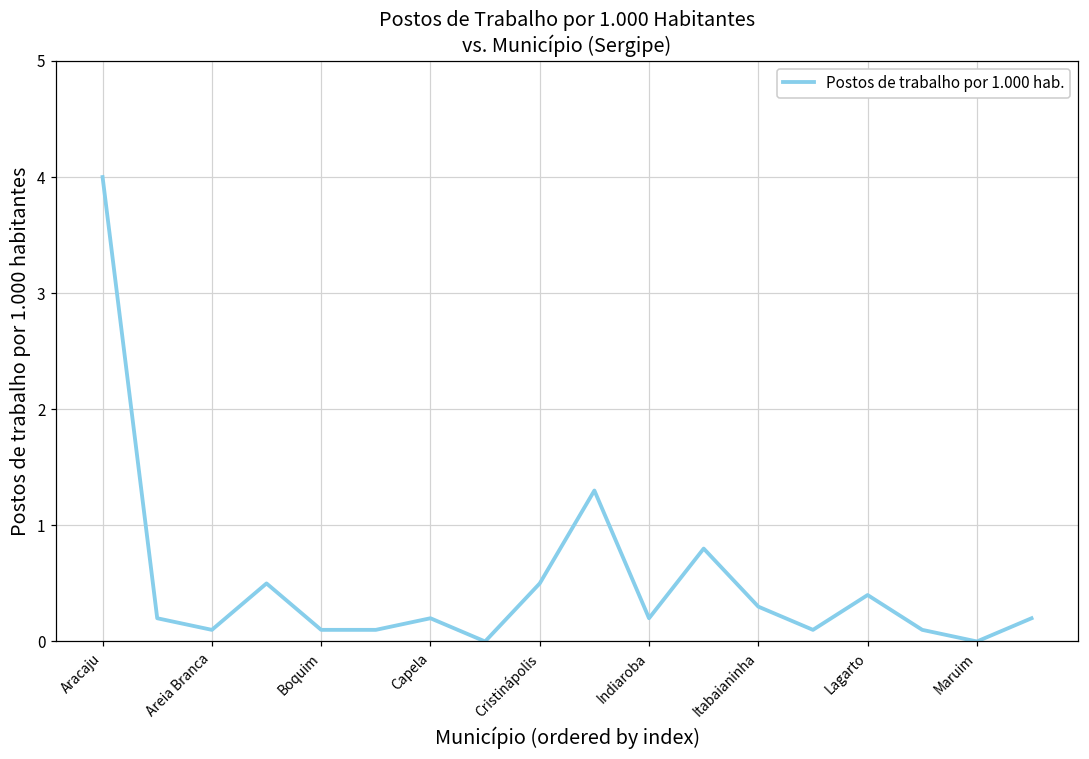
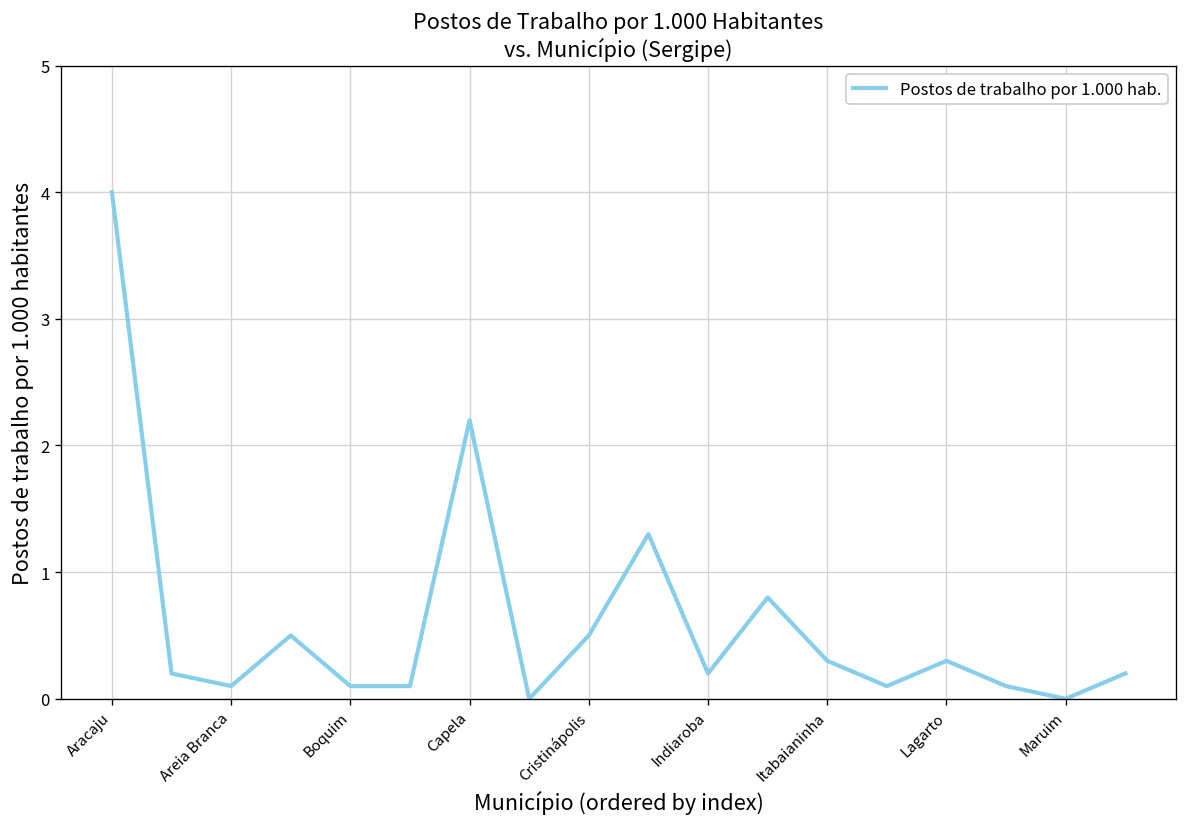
Capela: 0.2 -> 2.2
Lagarto: 0.4 -> 0.3
